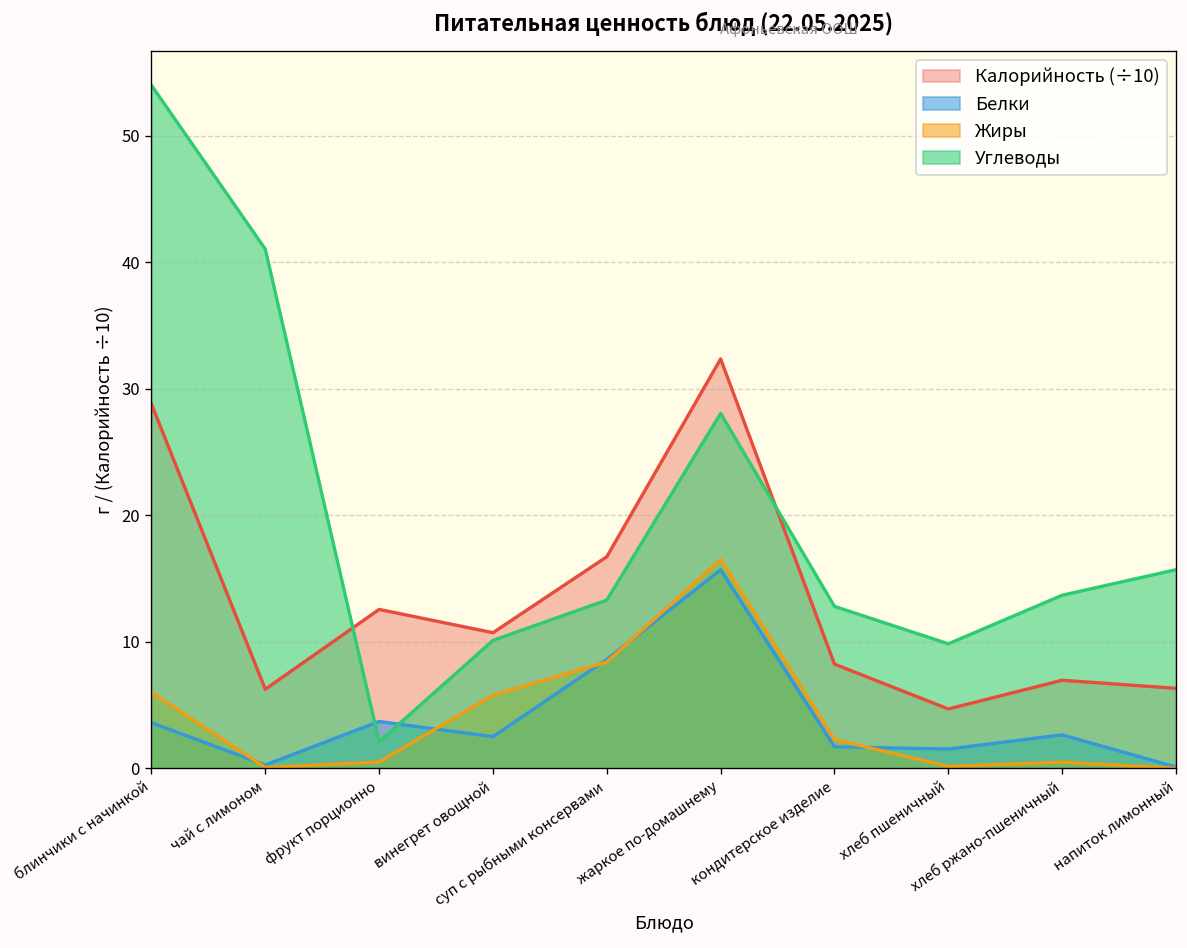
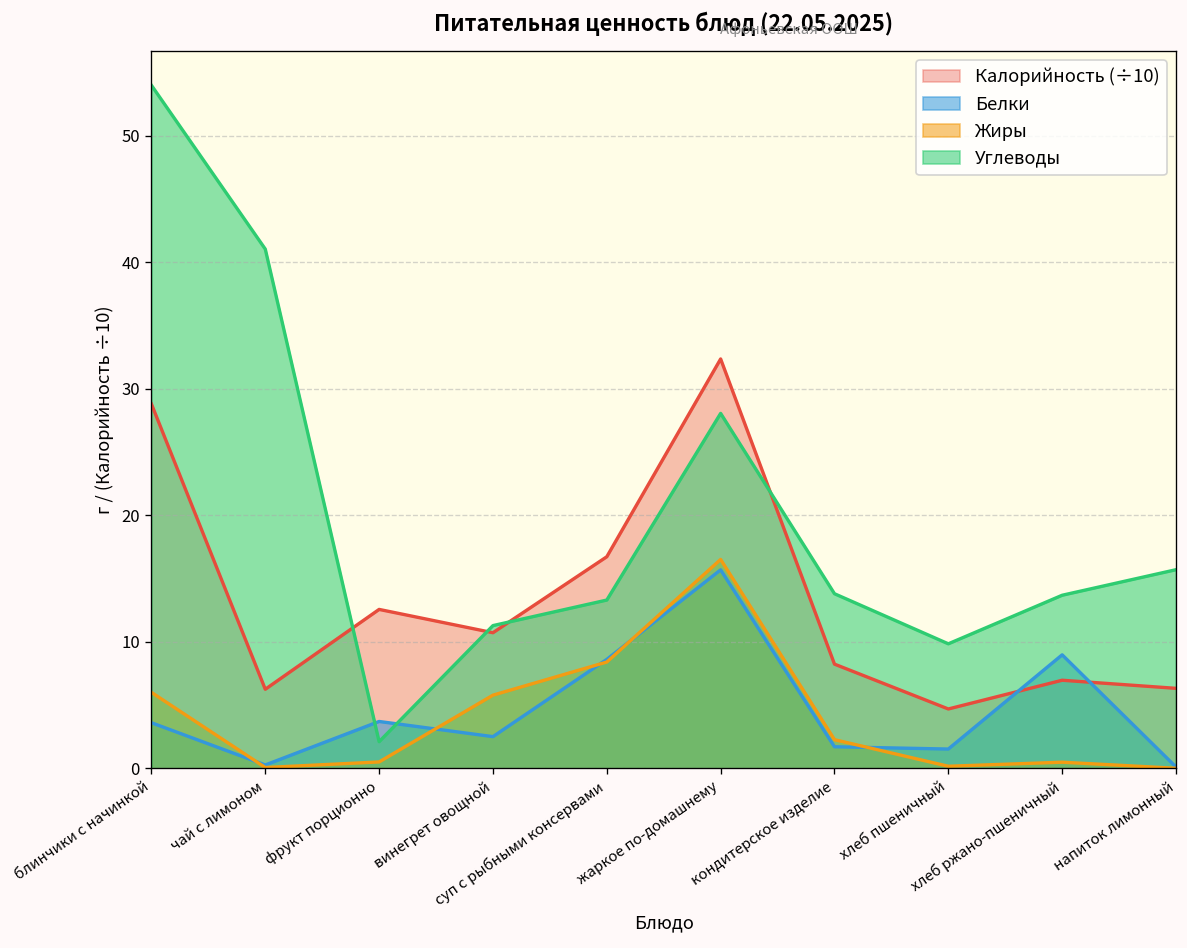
Углеводы, винегрет овощной: 10.1 -> 11.3
Углеводы, кондитерское изделие: 12.8 -> 13.8
Белки, хлеб ржано-пшеничный: 2.6 -> 9.0
